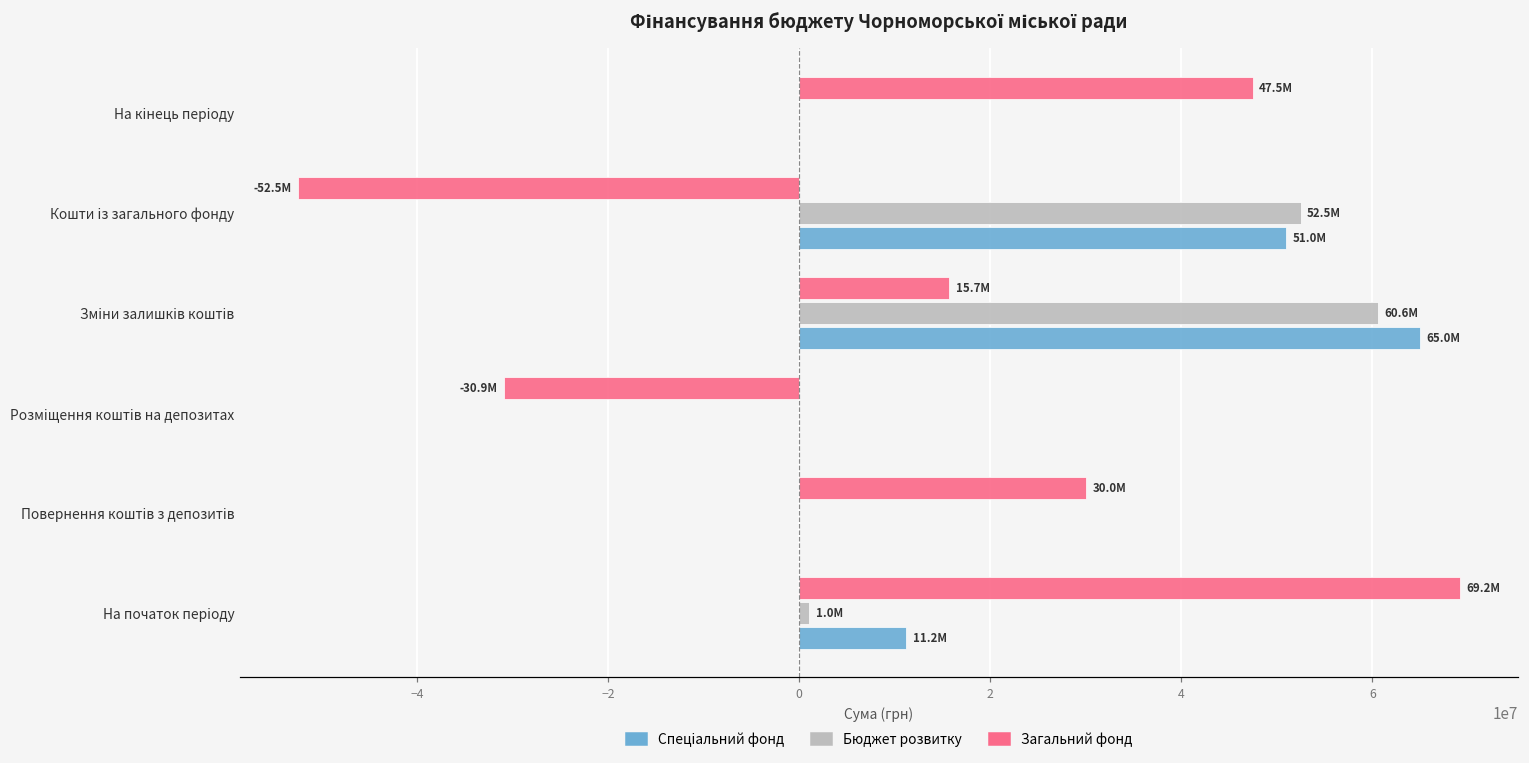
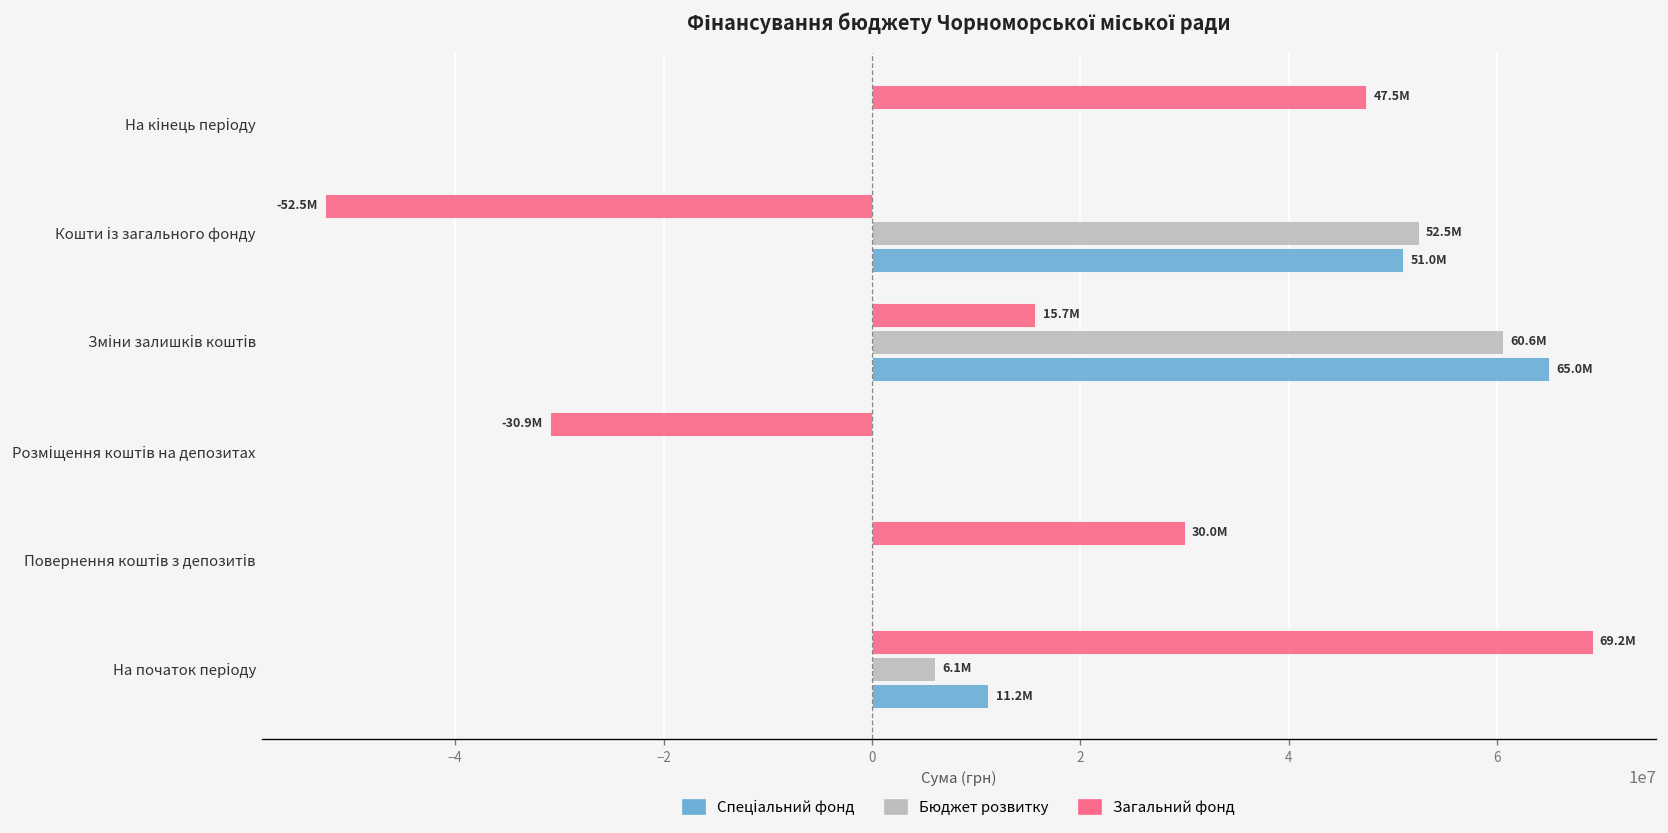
Бюджет розвитку, На початок періоду: 1.0M -> 6.1M
